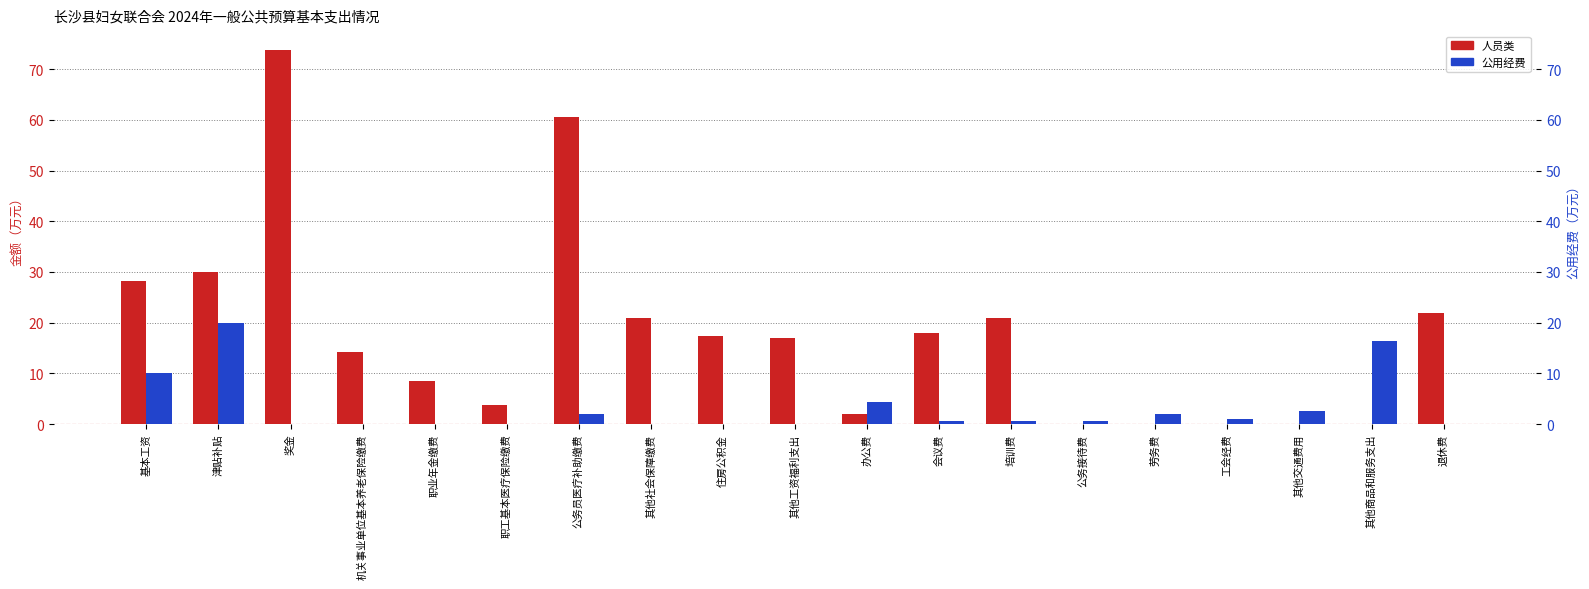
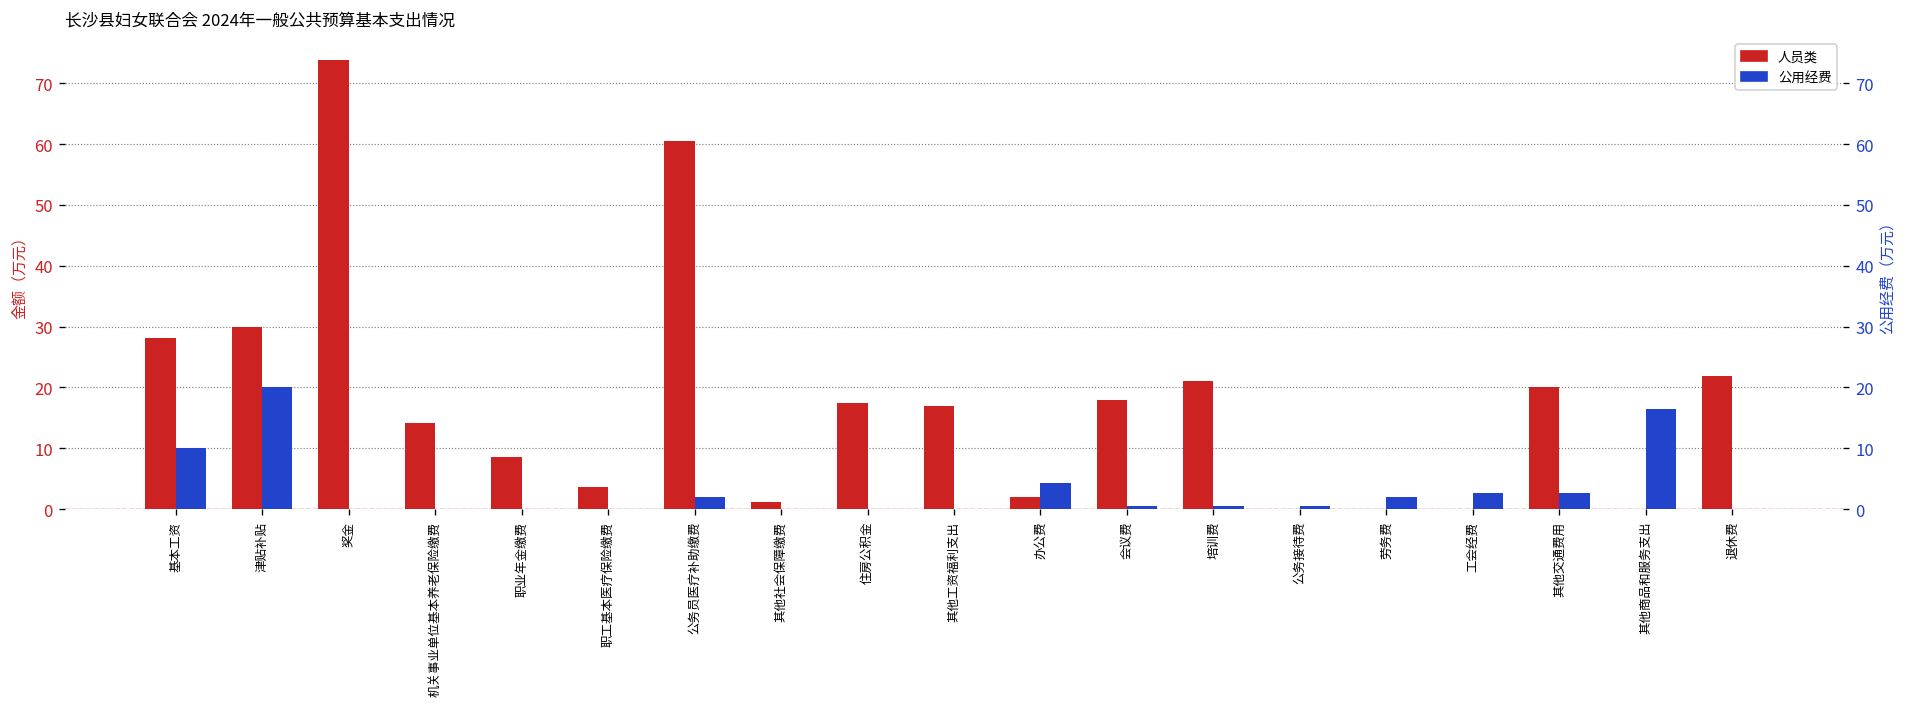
人员类, 其他社会保障缴费: 21 -> 1
公用经费, 工会经费: 1 -> 3
人员类, 其他交通费用: 0 -> 20
